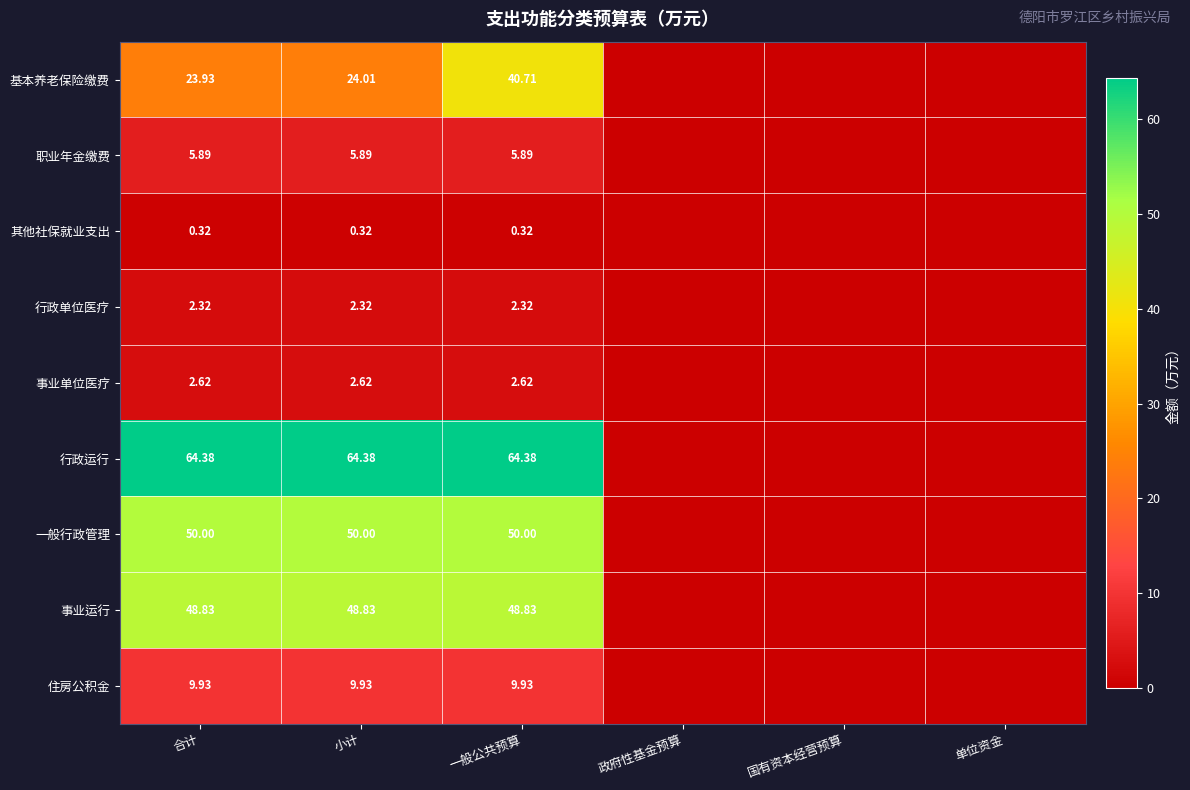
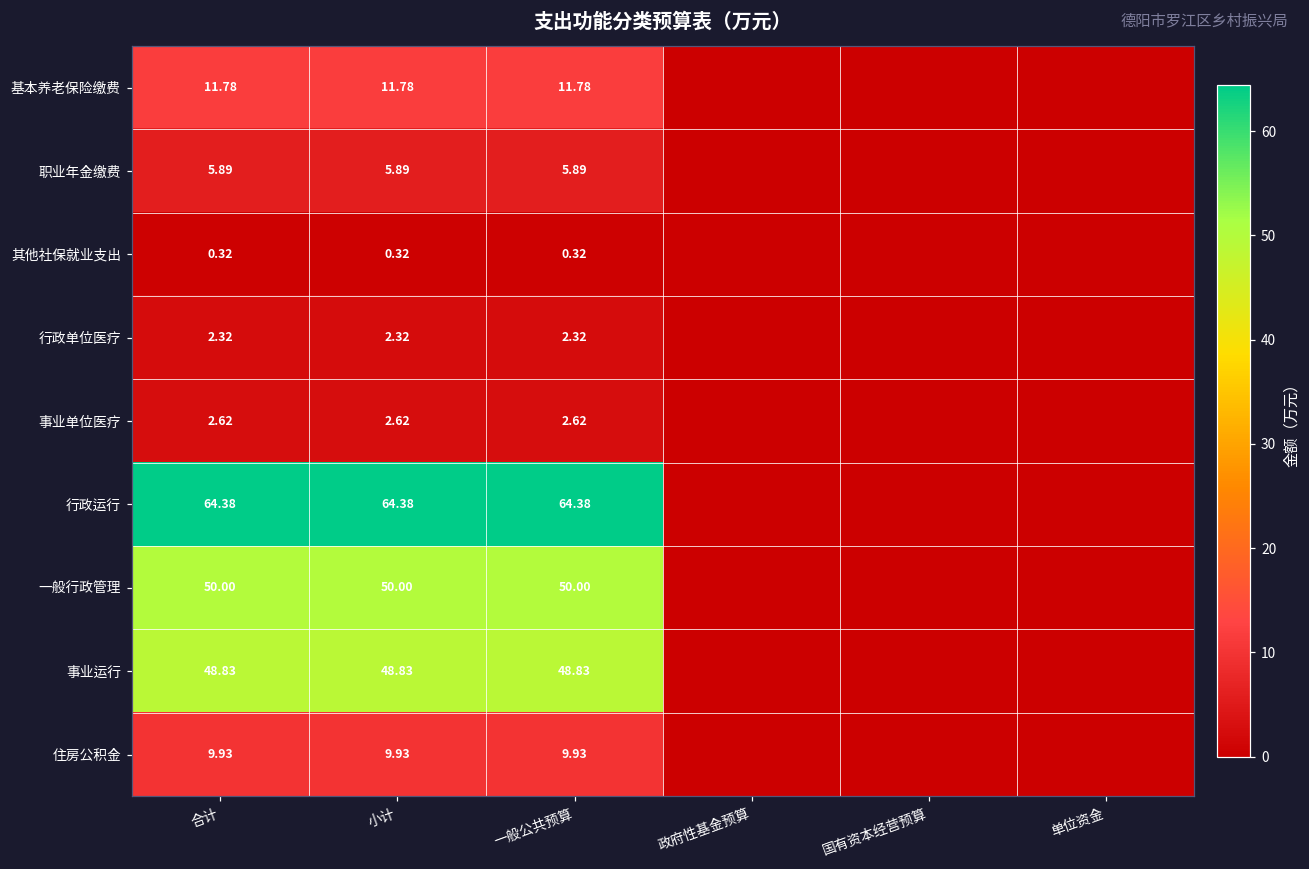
基本养老保险缴费, 合计: 23.93 -> 11.78
基本养老保险缴费, 小计: 24.01 -> 11.78
基本养老保险缴费, 一般公共预算: 40.71 -> 11.78
